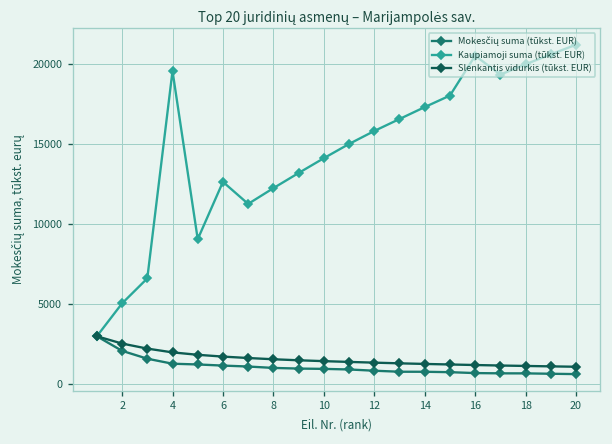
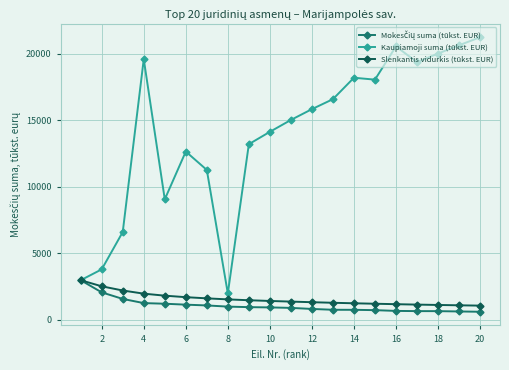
Kaupiamoji suma (tūkst. EUR), 2: 5000 -> 3800
Kaupiamoji suma (tūkst. EUR), 8: 12300 -> 2000
Kaupiamoji suma (tūkst. EUR), 14: 17300 -> 18200
